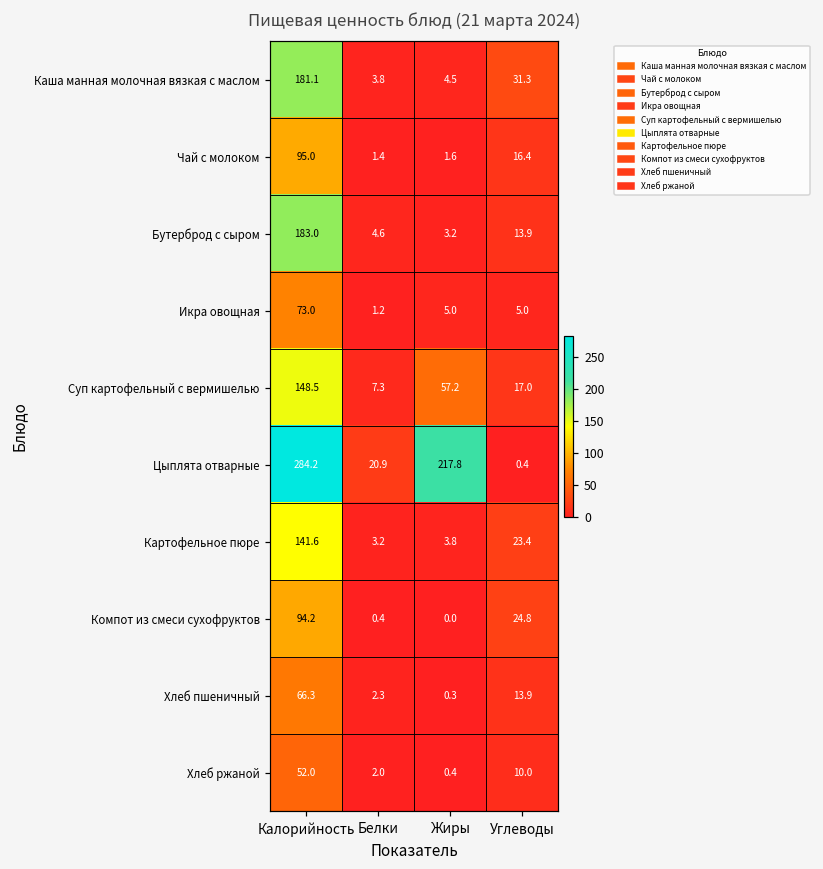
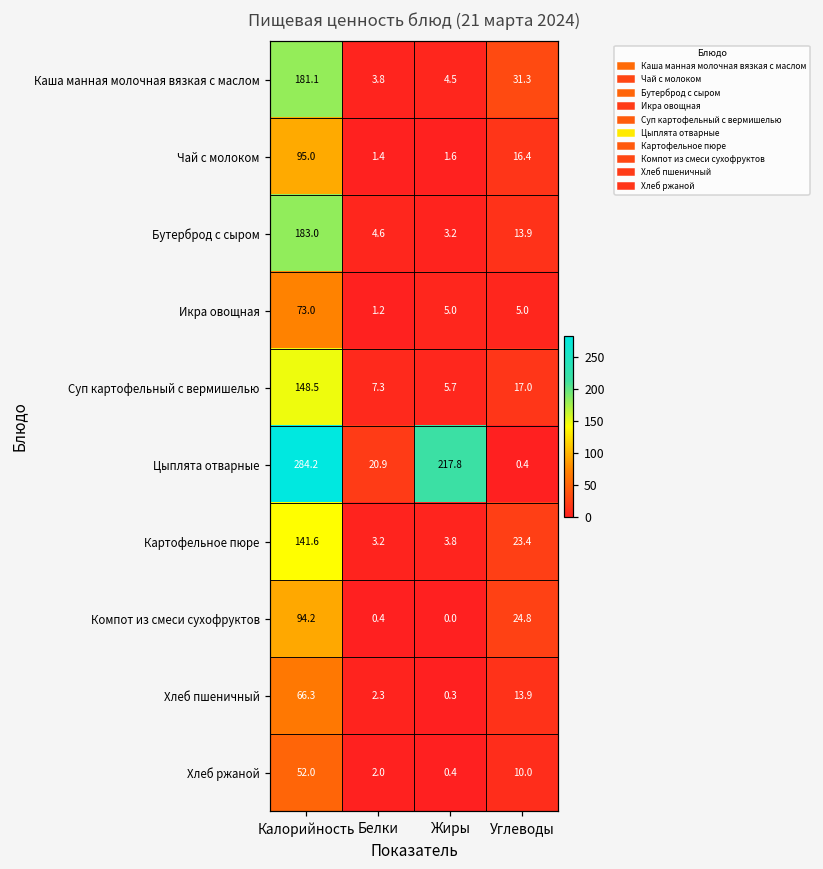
Суп картофельный с вермишелью, Жиры: 57.2 -> 5.7
